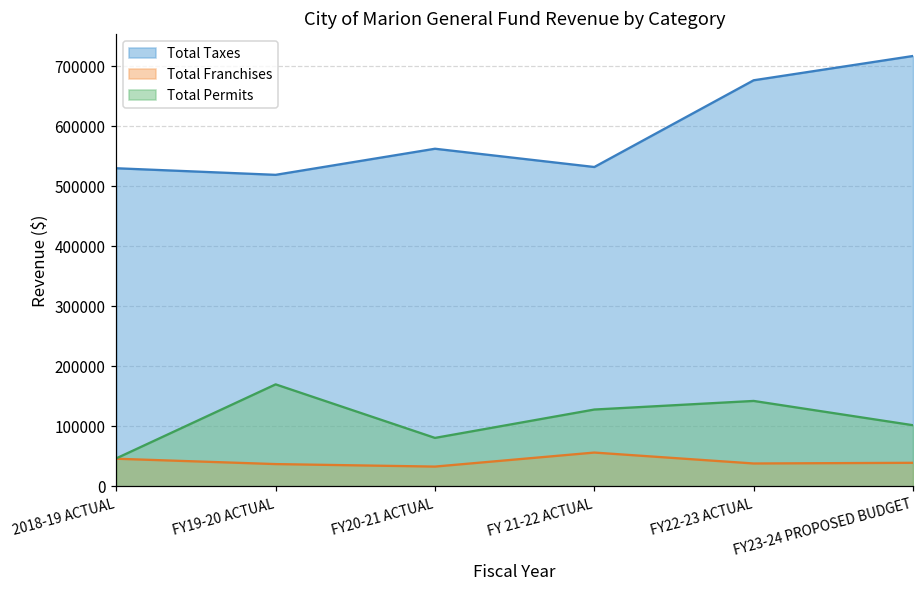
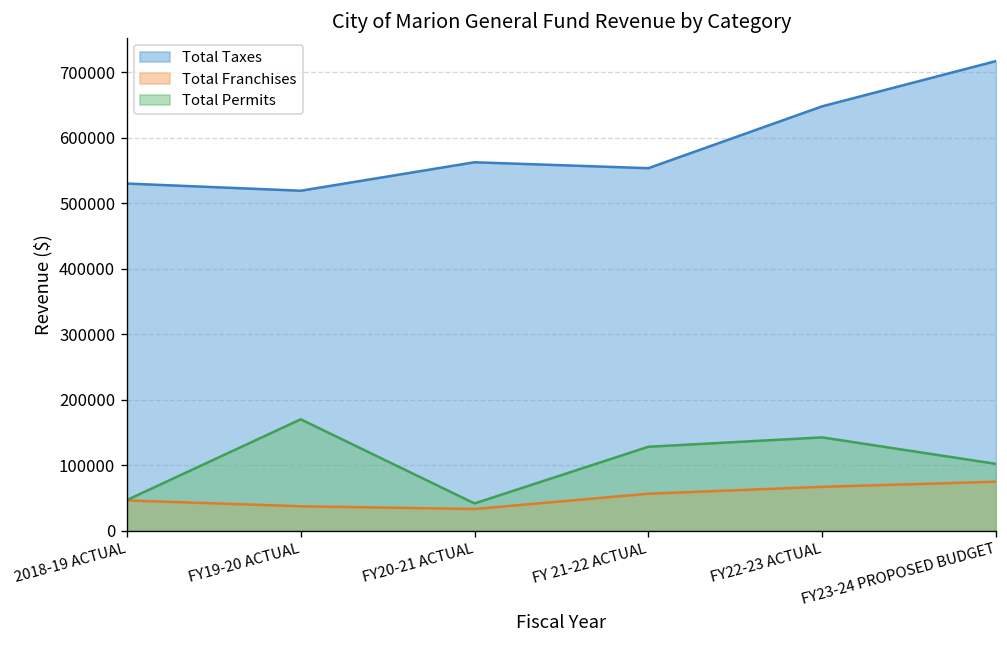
Total Permits, FY20-21 ACTUAL: 80000 -> 40000
Total Taxes, FY 21-22 ACTUAL: 530000 -> 550000
Total Taxes, FY22-23 ACTUAL: 680000 -> 650000
Total Franchises, FY22-23 ACTUAL: 40000 -> 70000
Total Franchises, FY23-24 PROPOSED BUDGET: 40000 -> 70000
